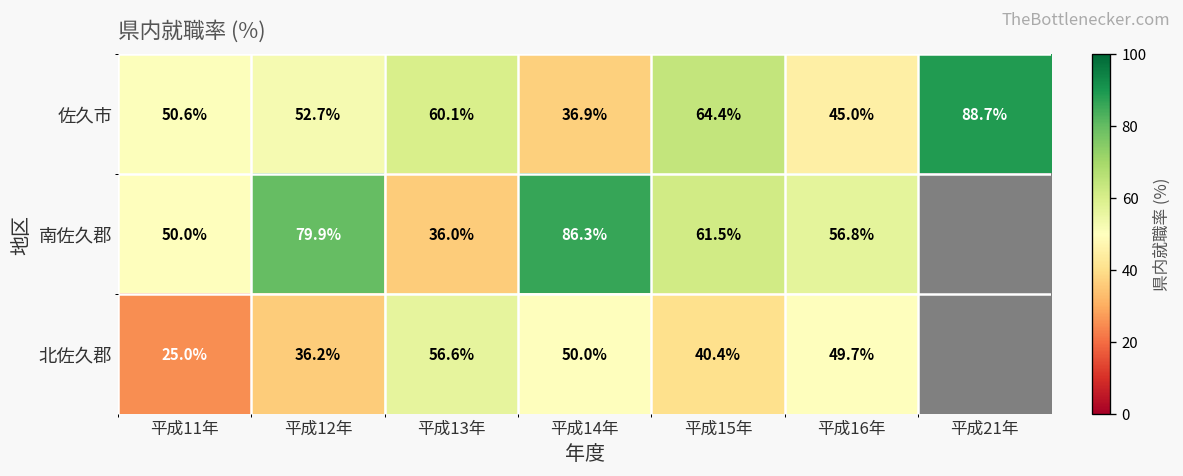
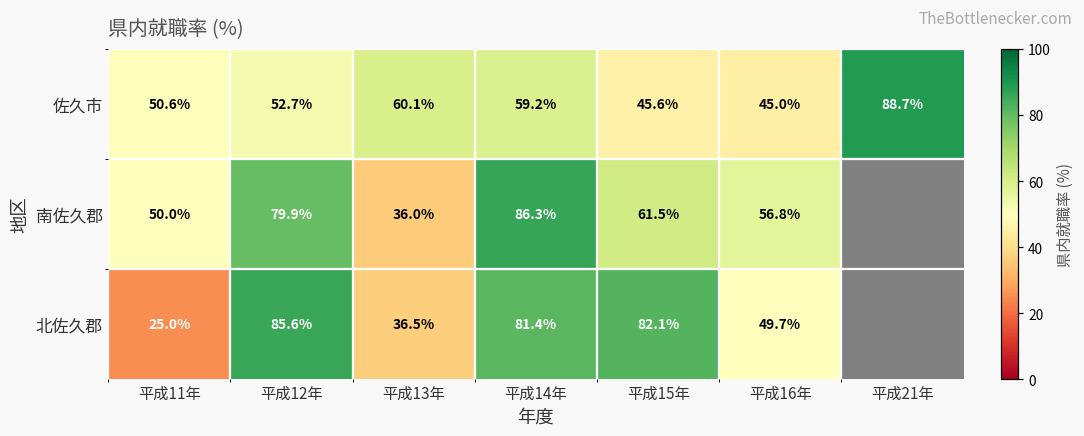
佐久市, 平成14年: 36.9% -> 59.2%
佐久市, 平成15年: 64.4% -> 45.6%
北佐久郡, 平成12年: 36.2% -> 85.6%
北佐久郡, 平成13年: 56.6% -> 36.5%
北佐久郡, 平成14年: 50.0% -> 81.4%
北佐久郡, 平成15年: 40.4% -> 82.1%
